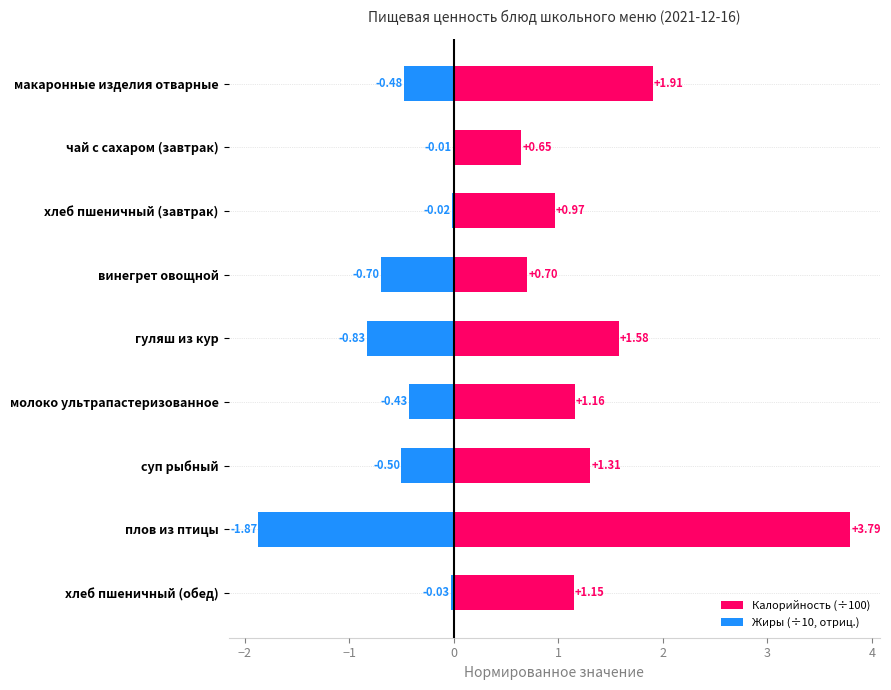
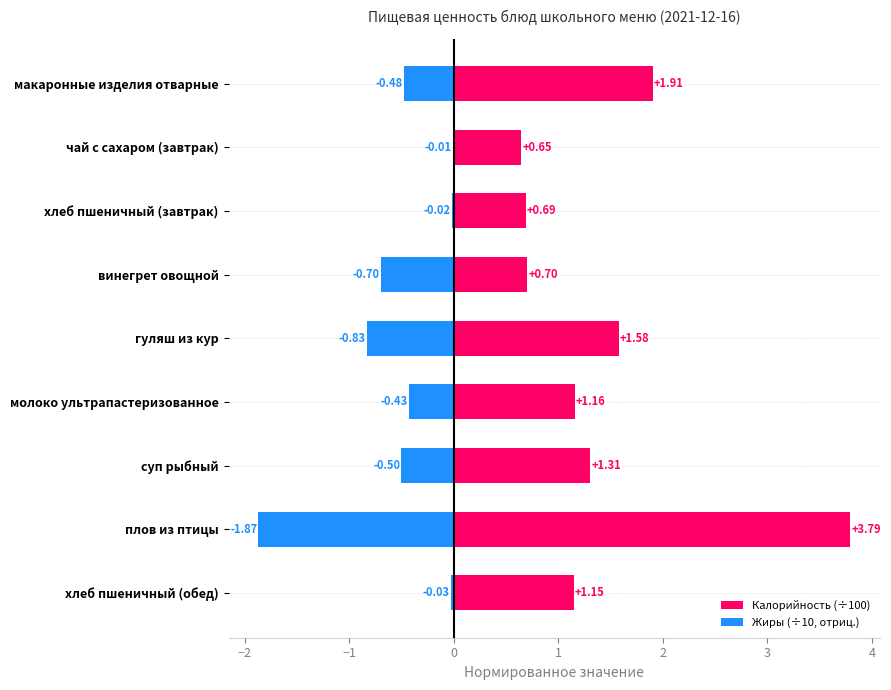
Калорийность (÷100), хлеб пшеничный (завтрак): +0.97 -> +0.69
